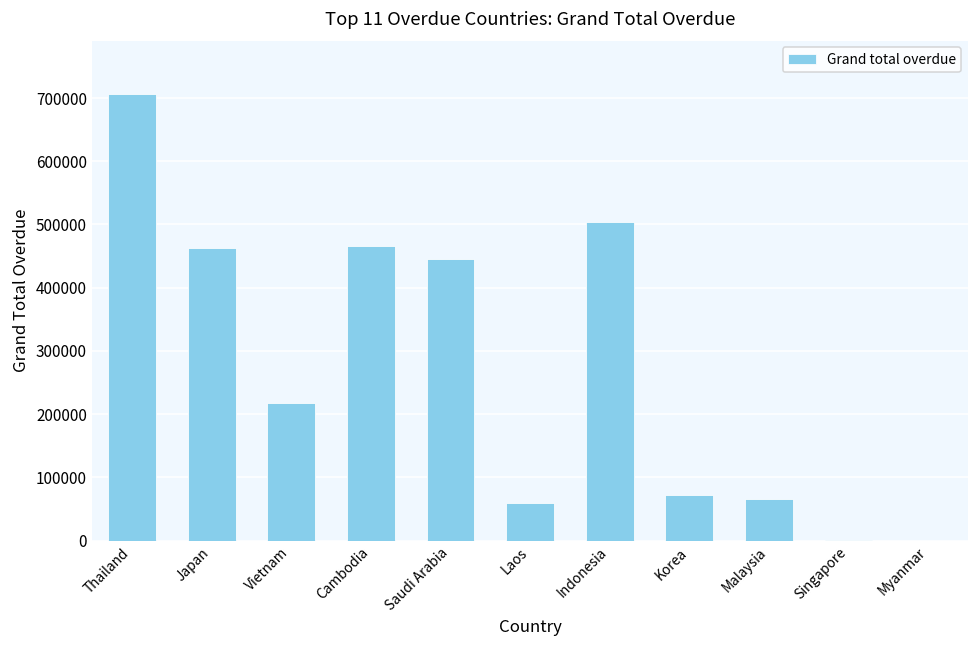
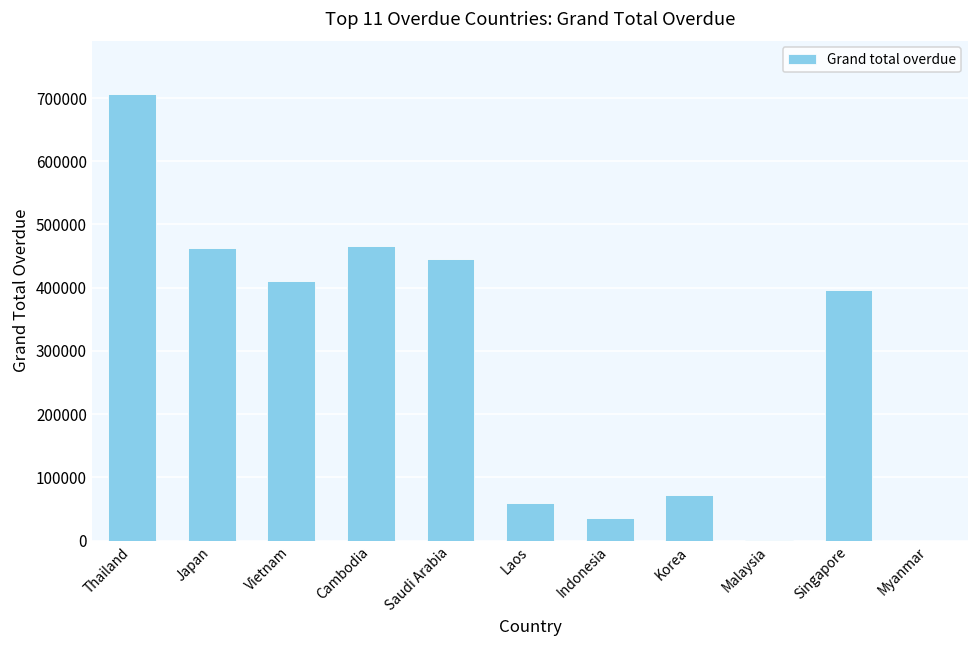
Vietnam: 220000 -> 410000
Indonesia: 500000 -> 40000
Malaysia: 70000 -> 0
Singapore: 0 -> 400000
